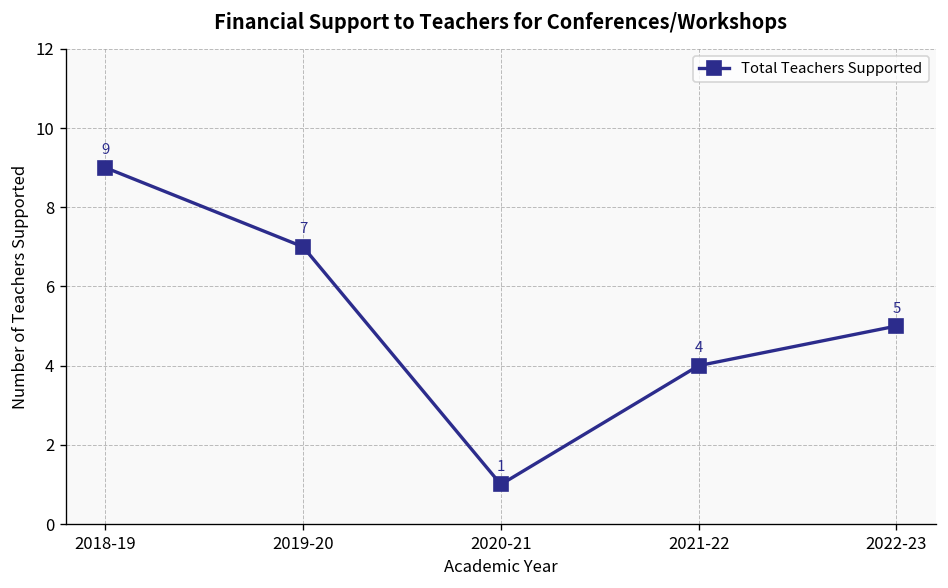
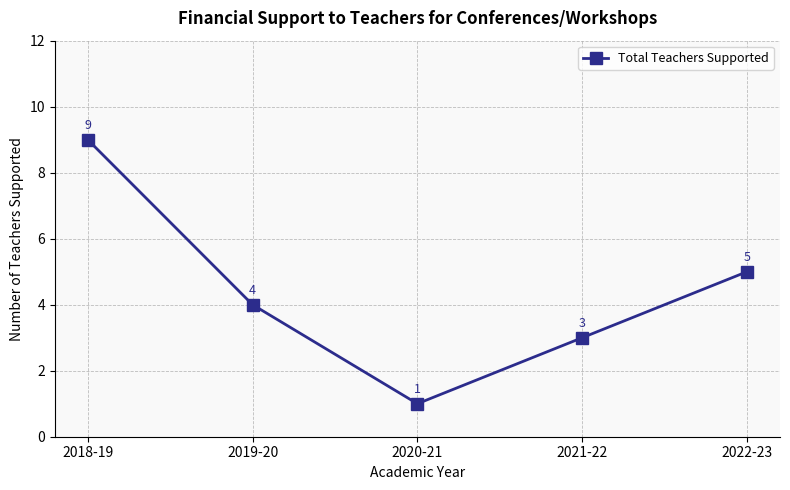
2019-20: 7 -> 4
2021-22: 4 -> 3
